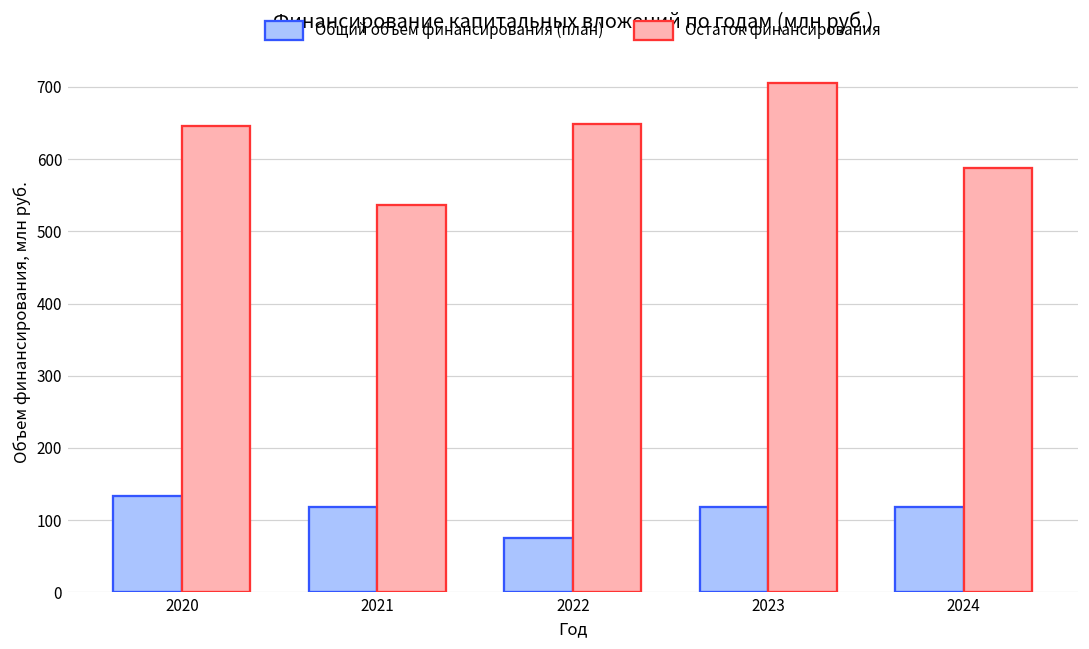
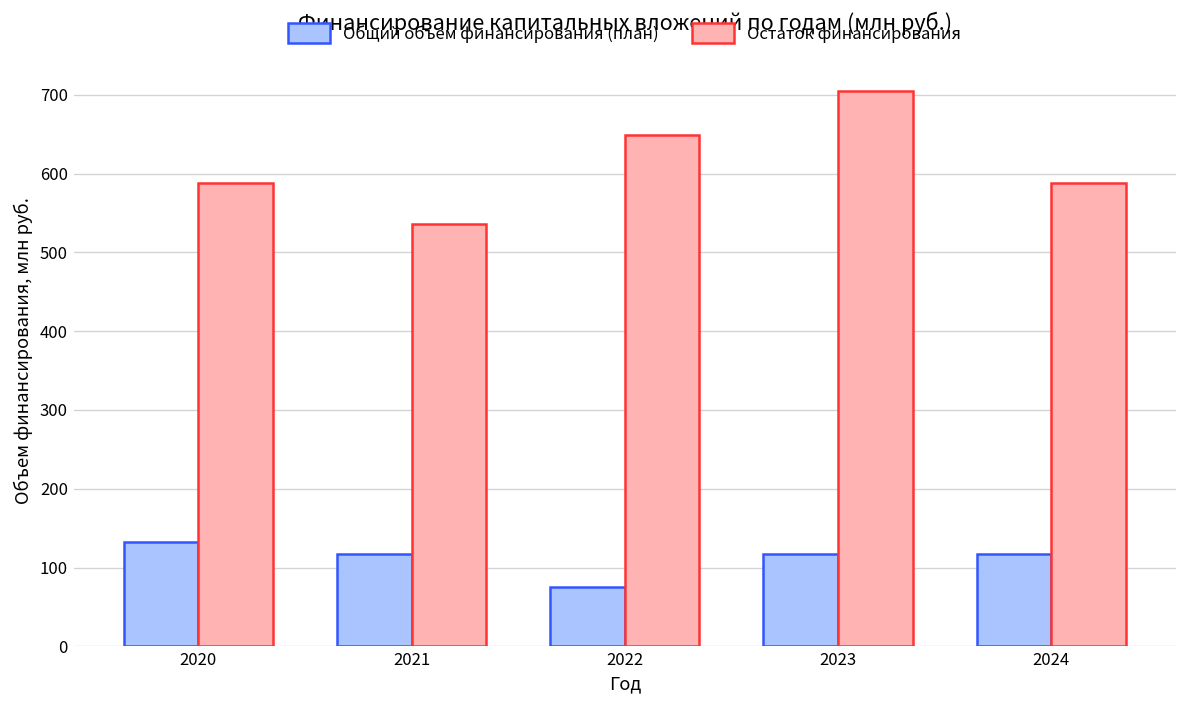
Остаток финансирования, 2020: 650 -> 590
